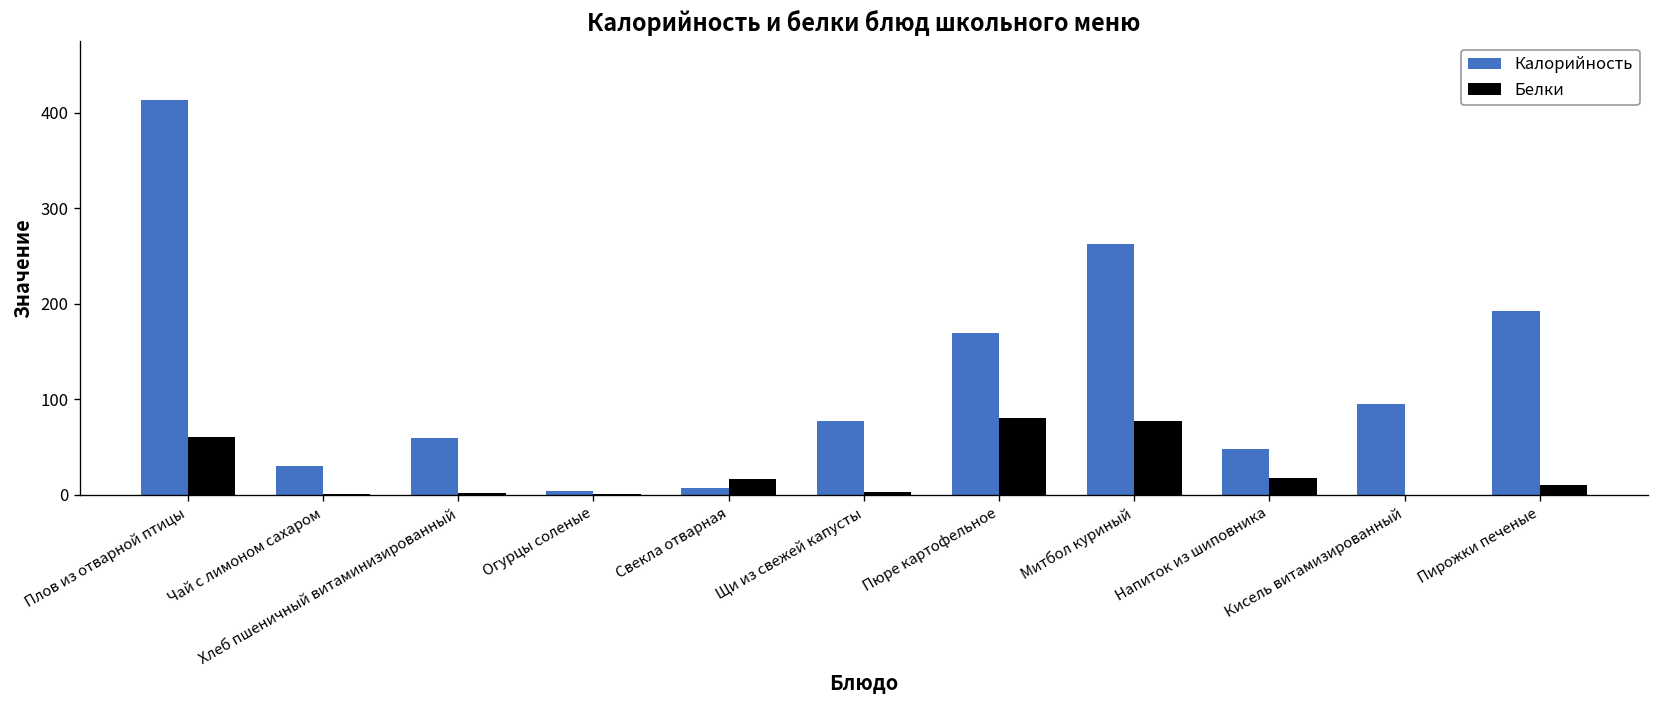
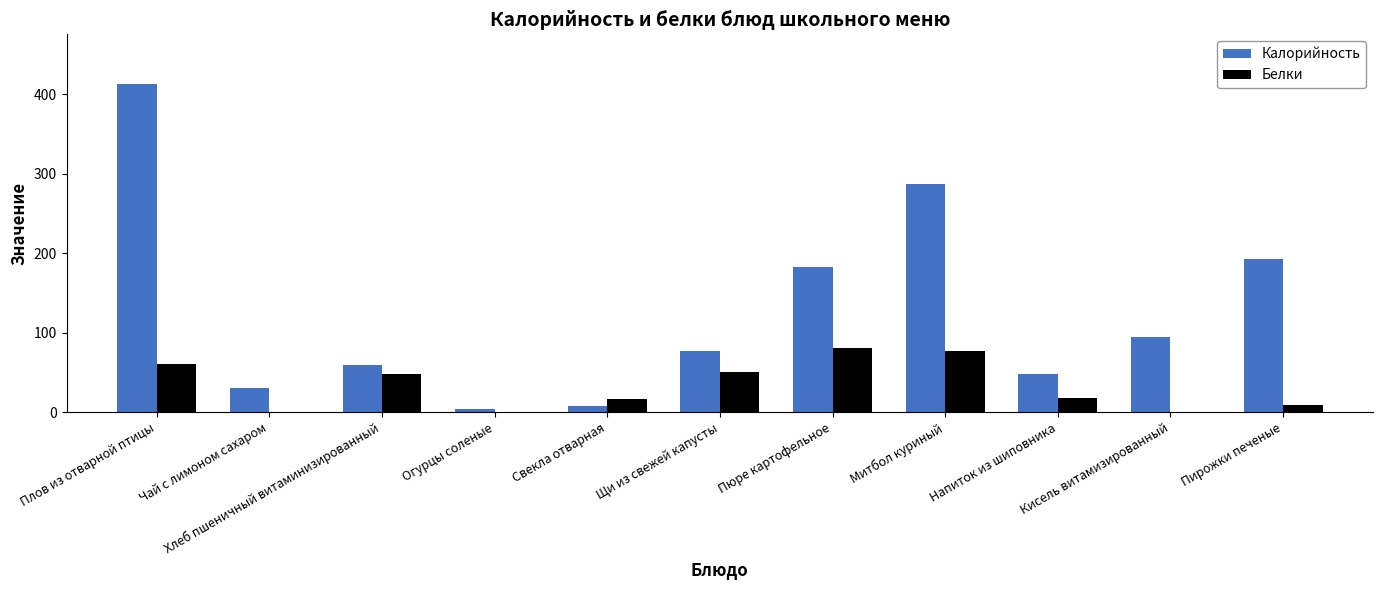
Белки, Хлеб пшеничный витаминизированный: 0 -> 50
Белки, Щи из свежей капусты: 0 -> 50
Калорийность, Пюре картофельное: 170 -> 180
Калорийность, Митбол куриный: 260 -> 290
